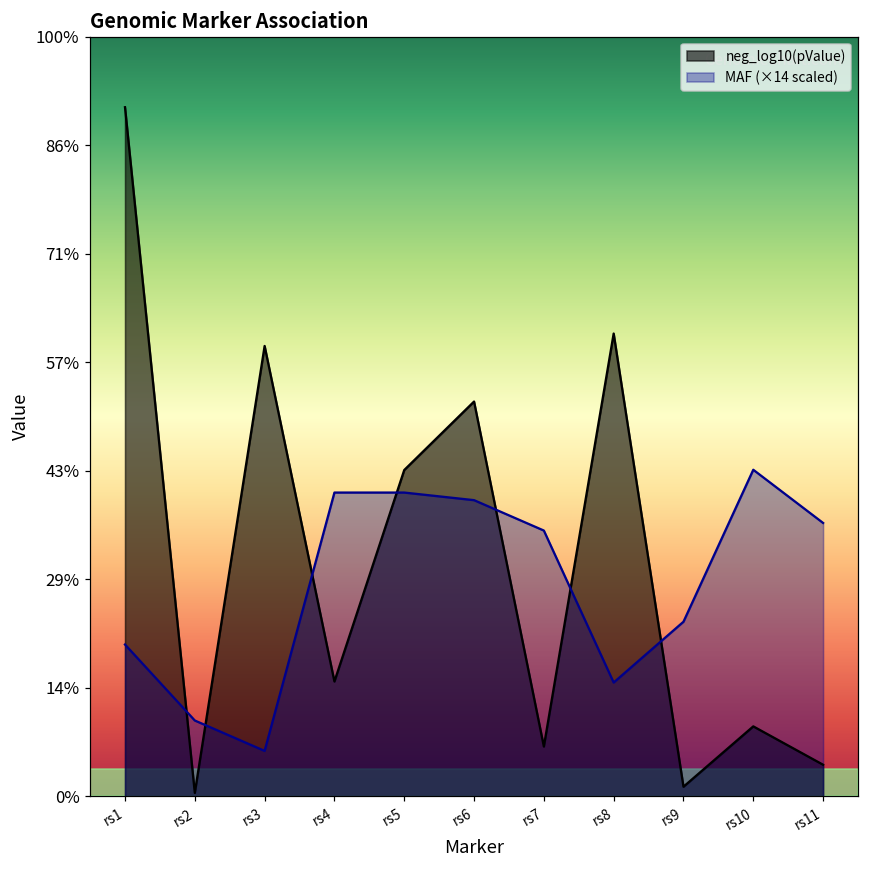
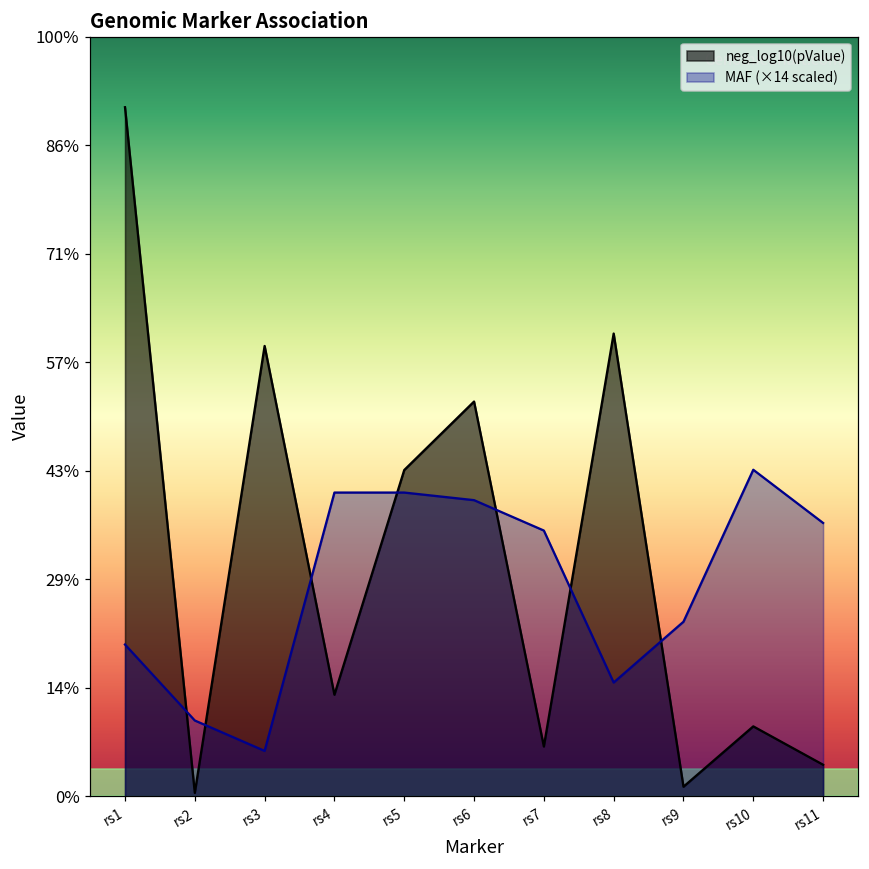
neg_log10(pValue), rs4: 15% -> 13%
